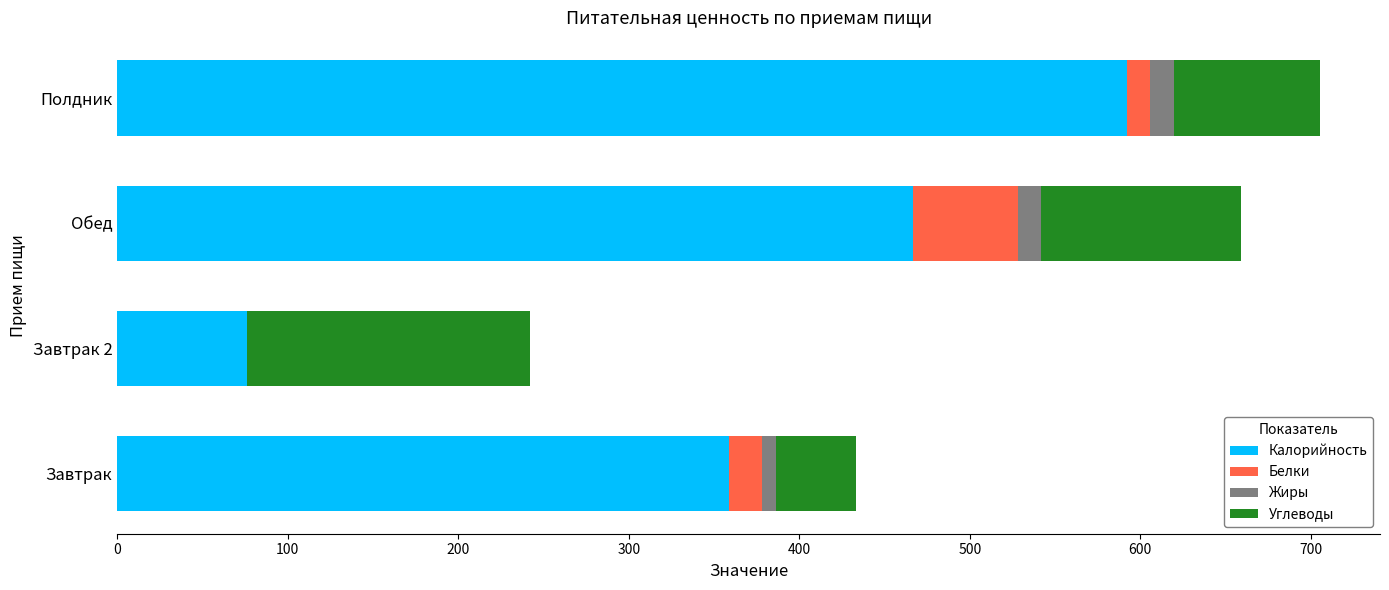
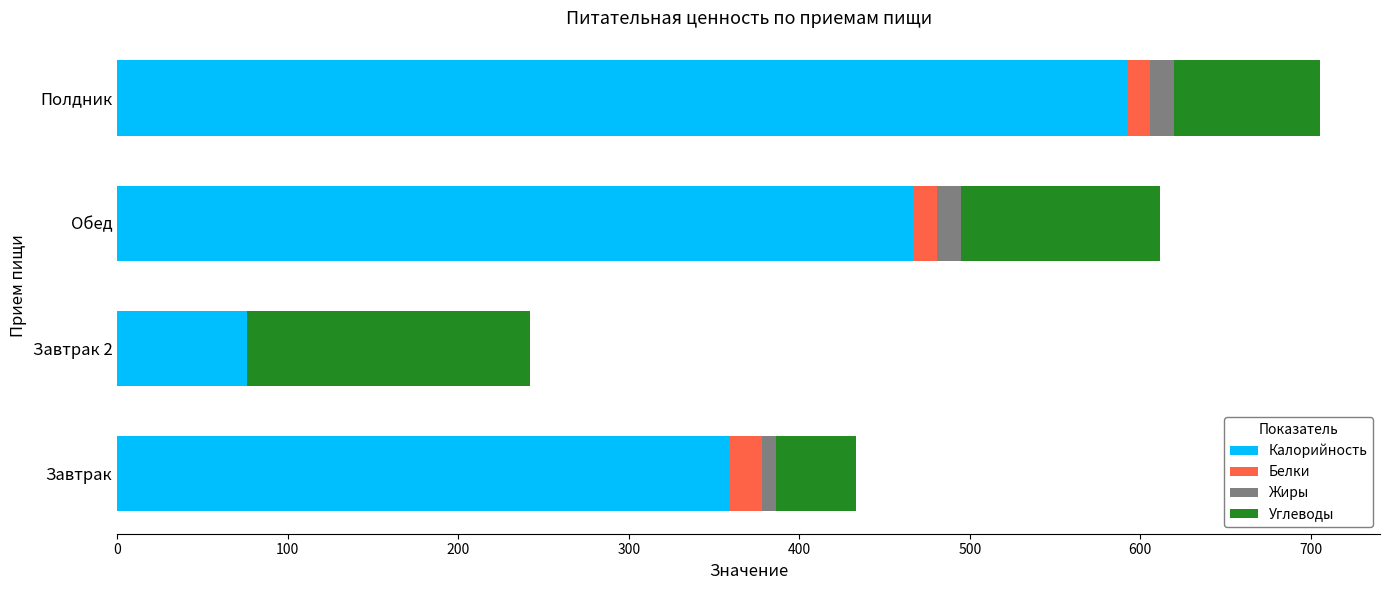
Белки, Обед: 62 -> 14
